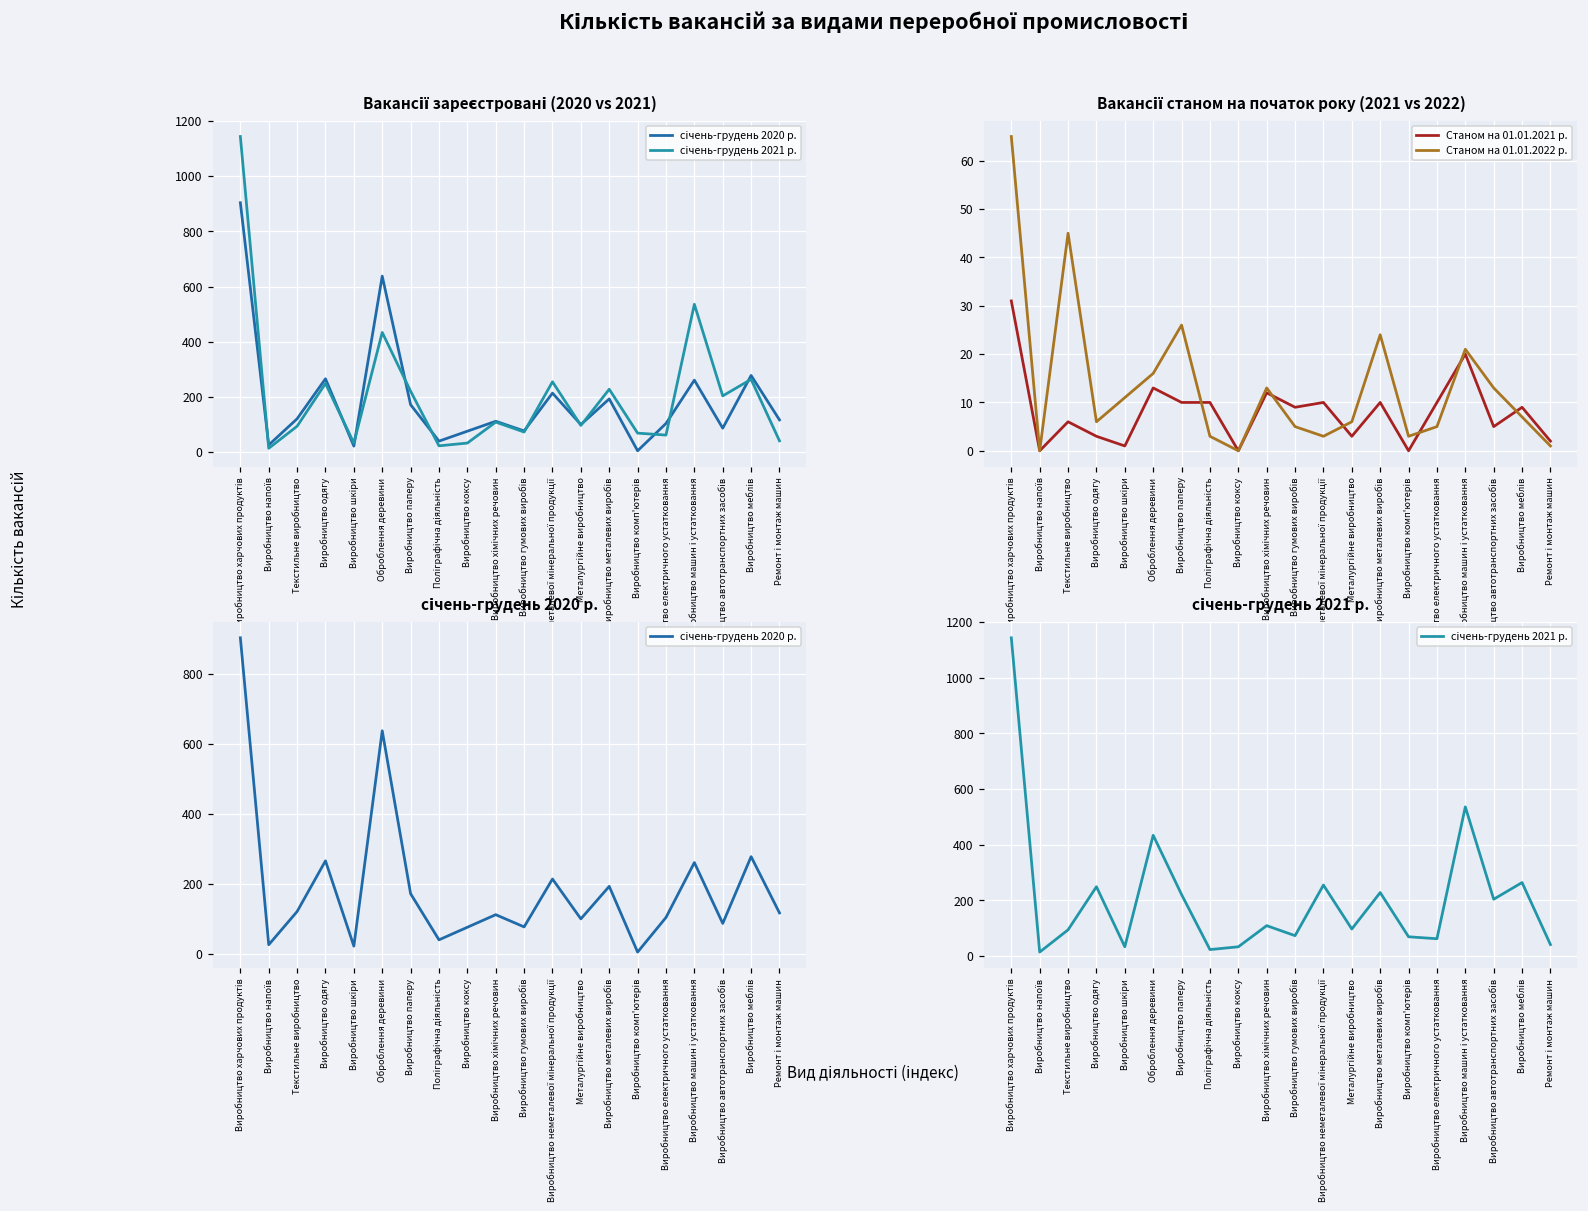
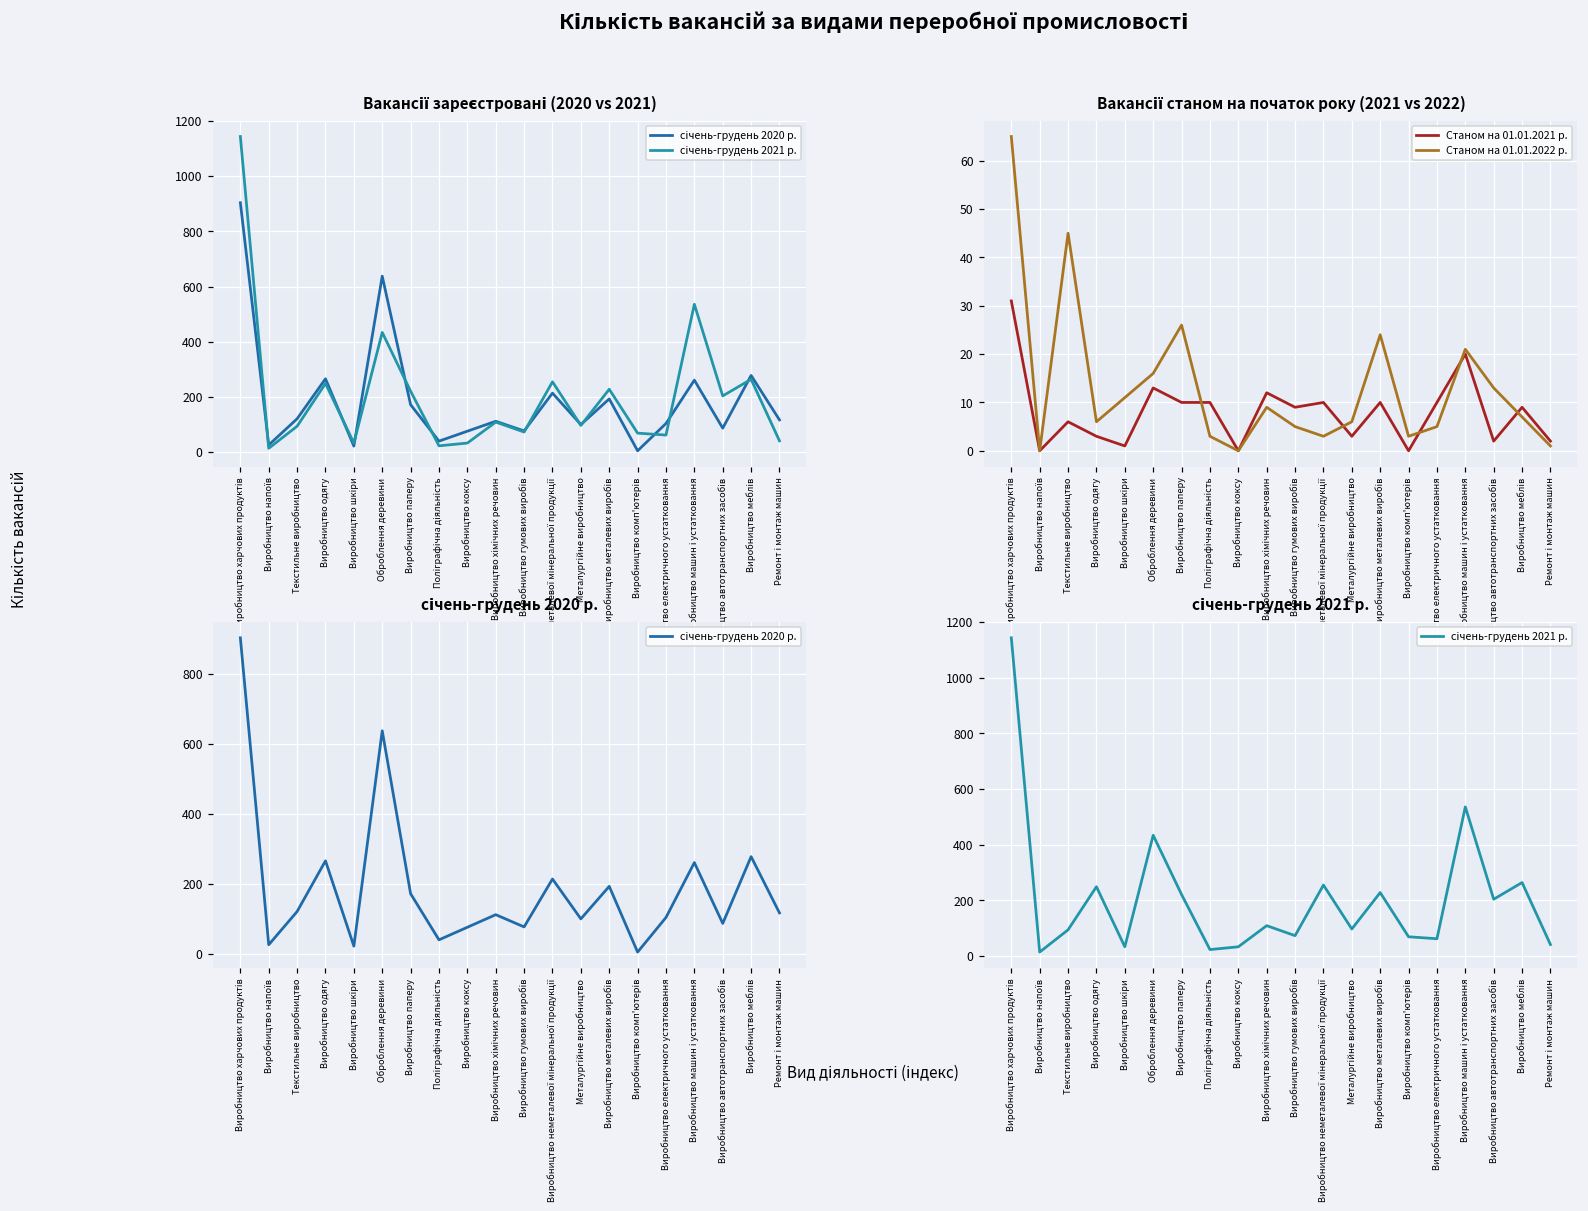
Вакансії станом на початок року (2021 vs 2022), Станом на 01.01.2022 р., Виробництво хімічних речовин: 13 -> 9
Вакансії станом на початок року (2021 vs 2022), Станом на 01.01.2021 р., Виробництво автотранспортних засобів: 5 -> 2
